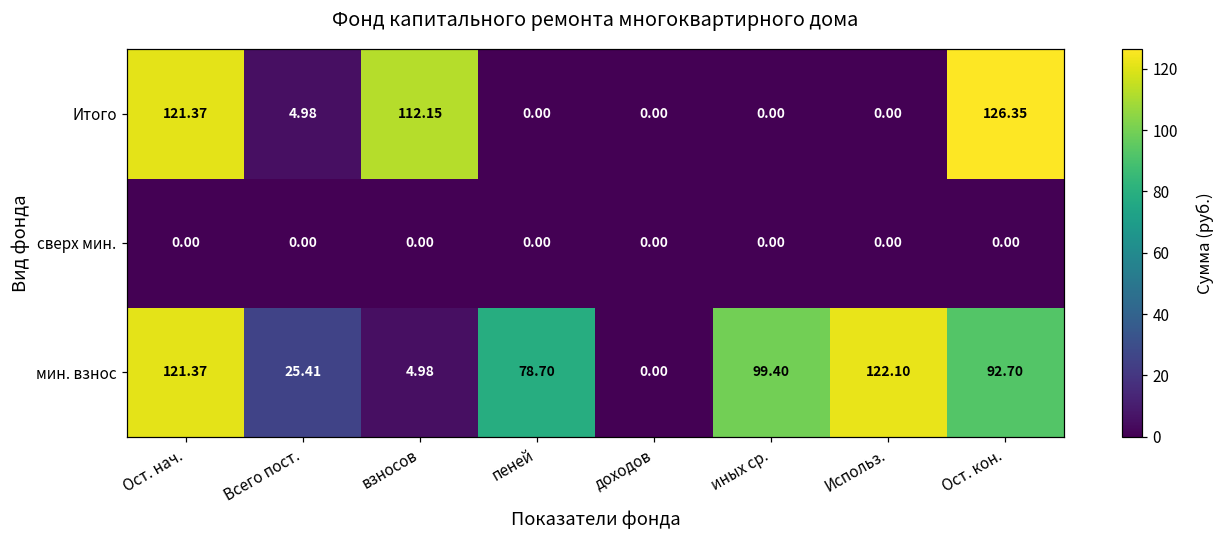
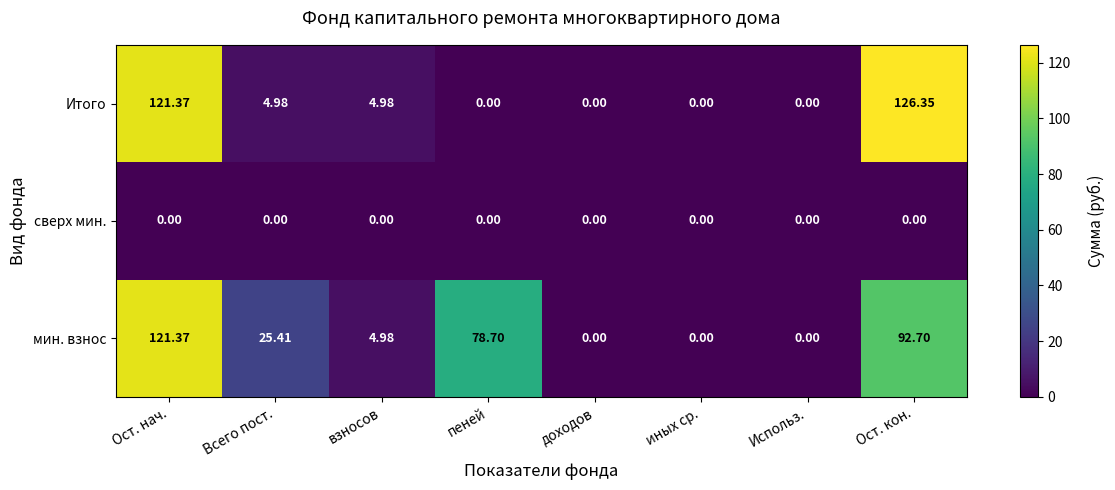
Итого, взносов: 112.15 -> 4.98
мин. взнос, иных ср.: 99.40 -> 0.00
мин. взнос, Использ.: 122.10 -> 0.00
